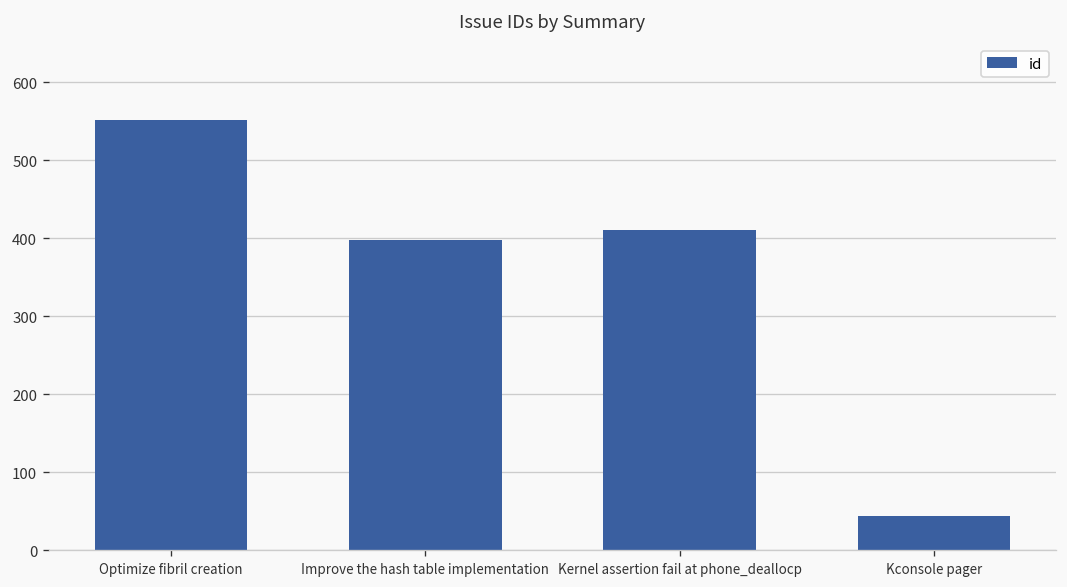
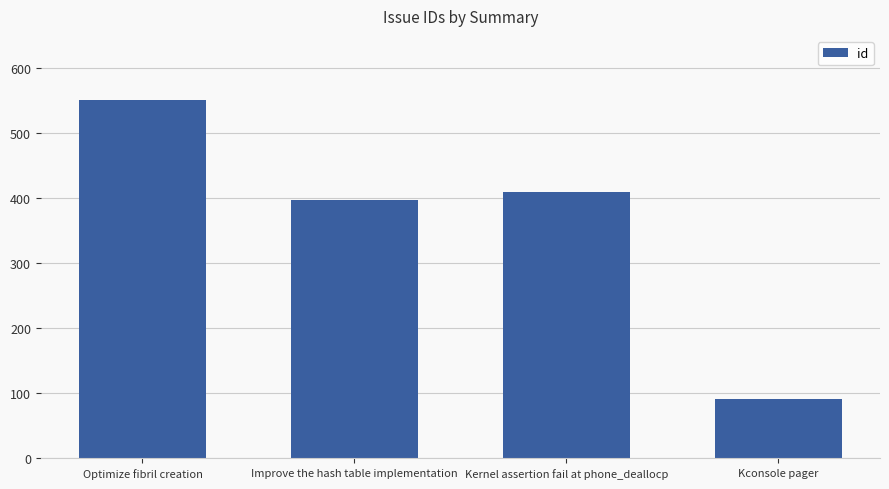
Kconsole pager: 40 -> 90
